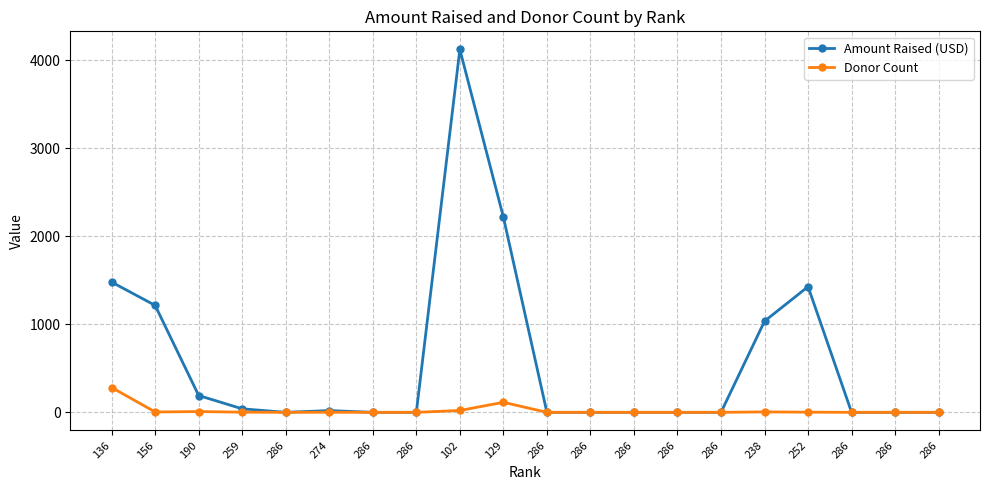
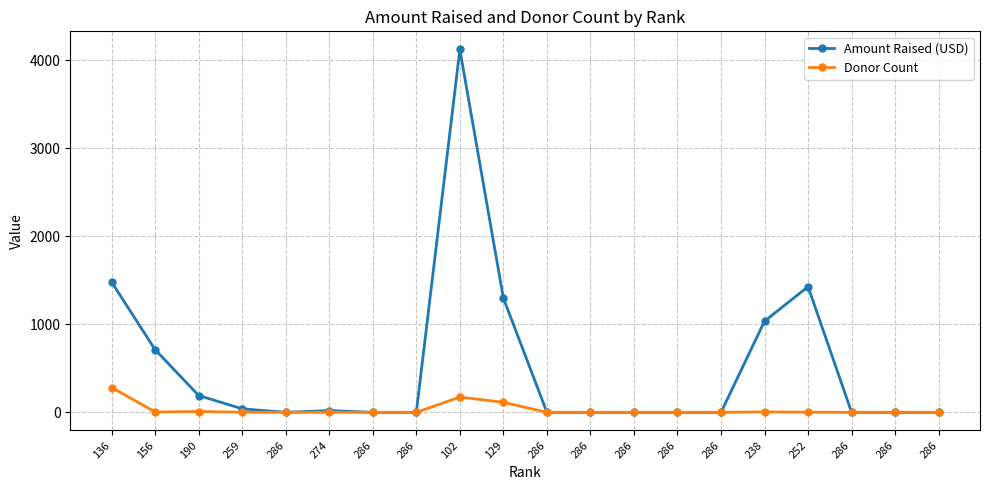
Amount Raised (USD), 156: 1200 -> 700
Donor Count, 102: 0 -> 200
Amount Raised (USD), 129: 2200 -> 1300
